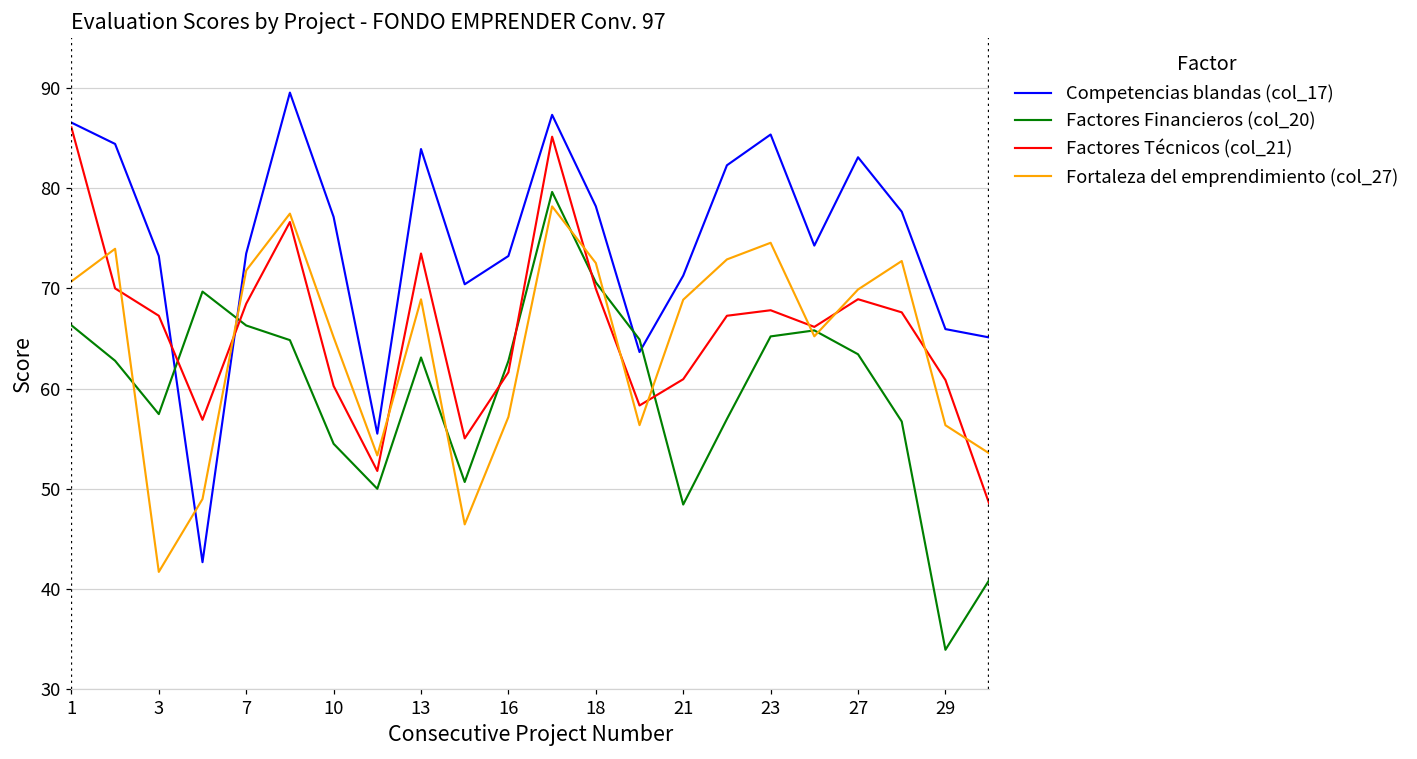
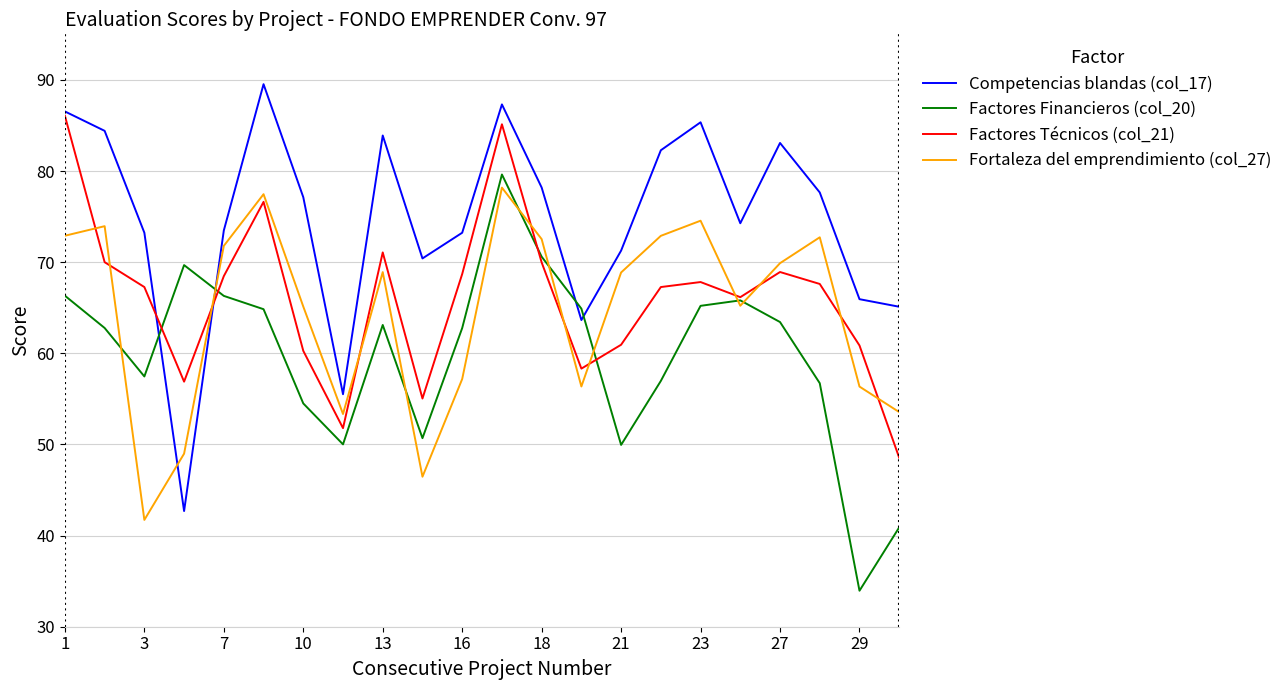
Fortaleza del emprendimiento (col_27), 1: 71 -> 73
Factores Técnicos (col_21), 13: 73 -> 71
Factores Técnicos (col_21), 16: 62 -> 69
Factores Financieros (col_20), 21: 48 -> 50
